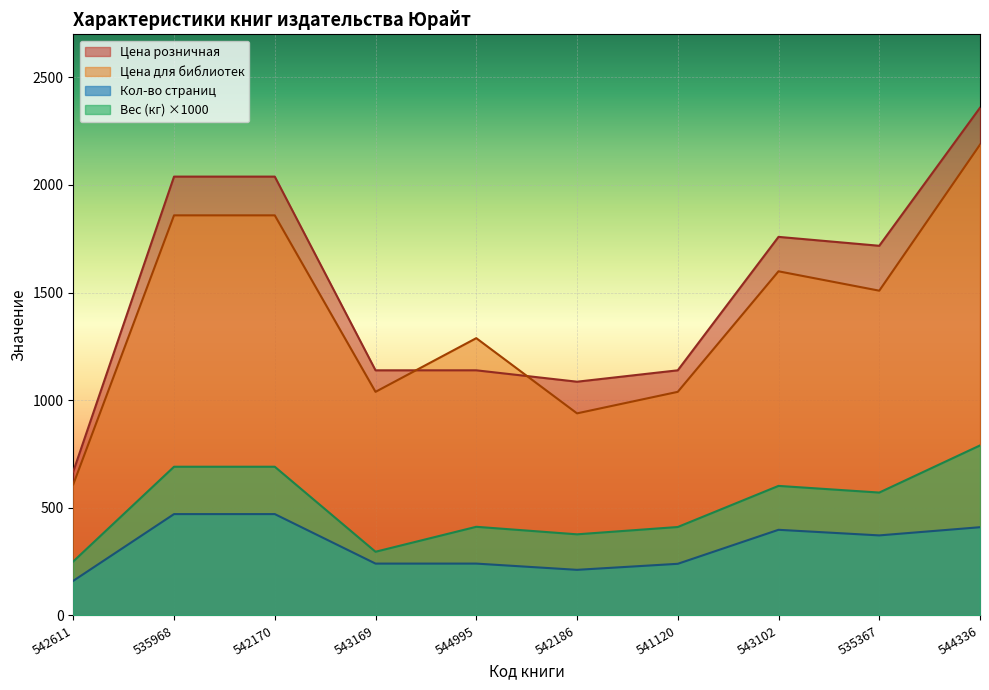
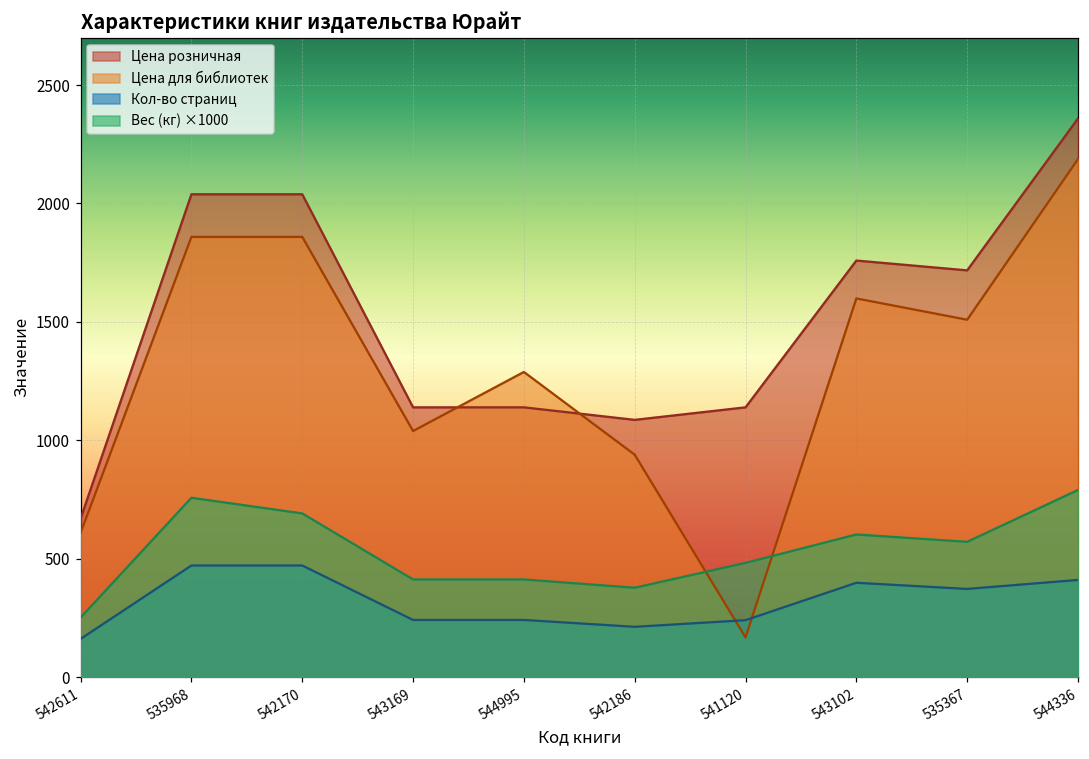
Вес (кг) ×1000, 535968: 690 -> 760
Вес (кг) ×1000, 543169: 300 -> 410
Цена для библиотек, 541120: 1040 -> 170
Вес (кг) ×1000, 541120: 410 -> 480
